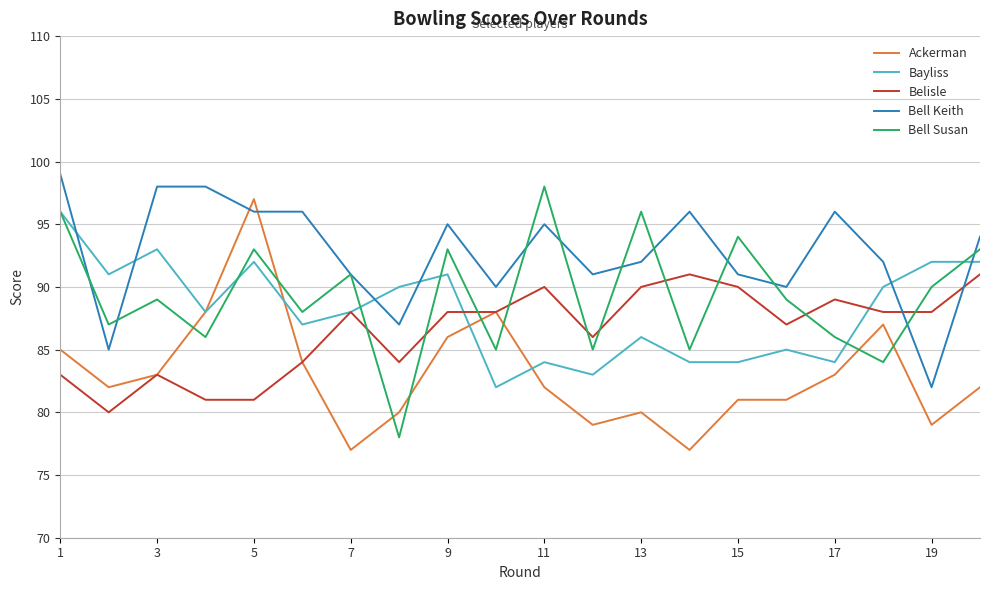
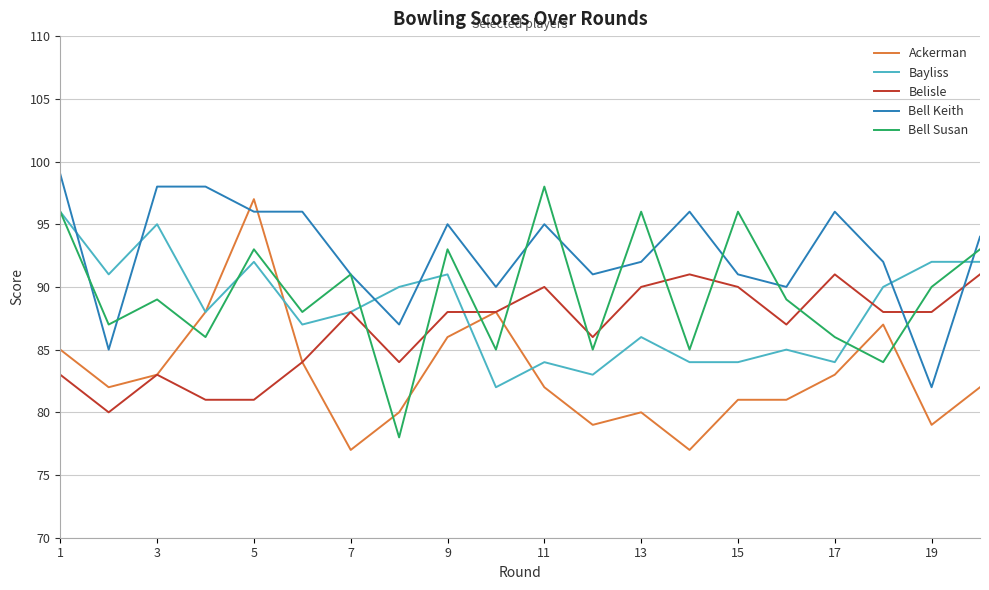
Bayliss, 3: 93 -> 95
Bell Susan, 15: 94 -> 96
Belisle, 17: 89 -> 91
